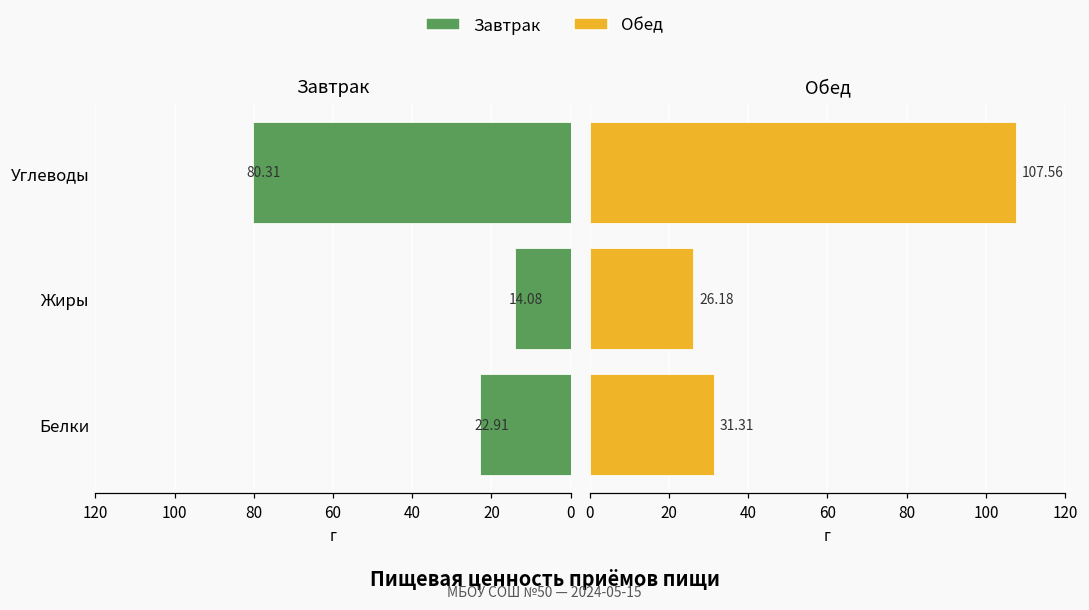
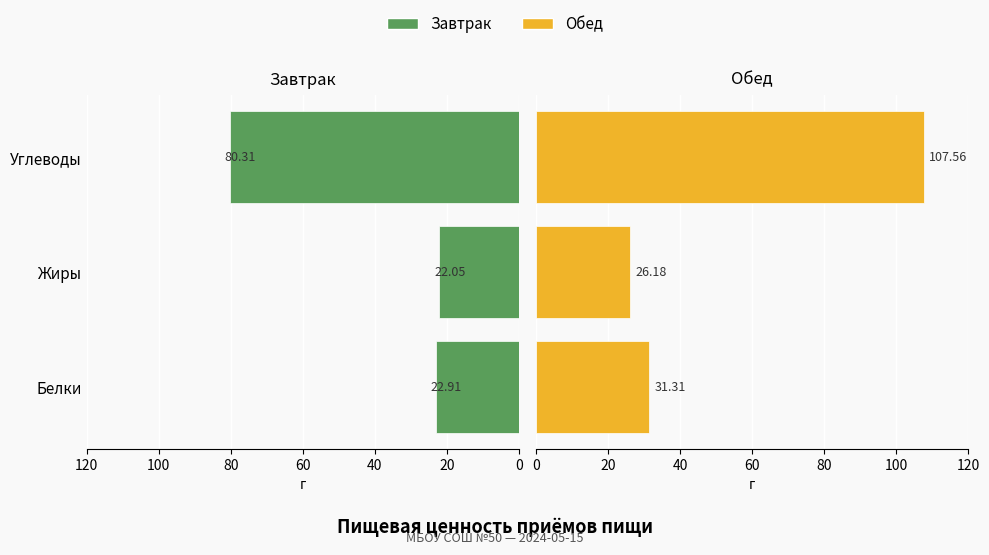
Завтрак, Жиры: 14.08 -> 22.05
